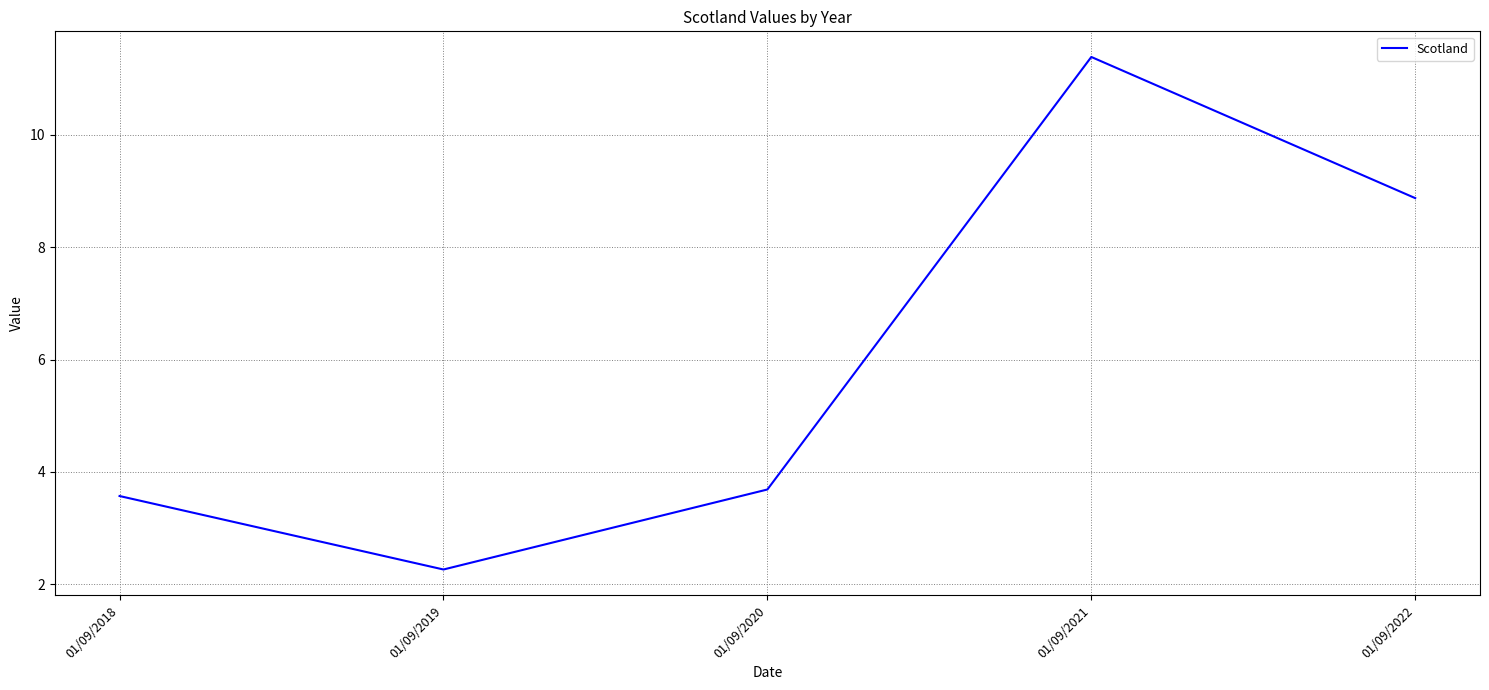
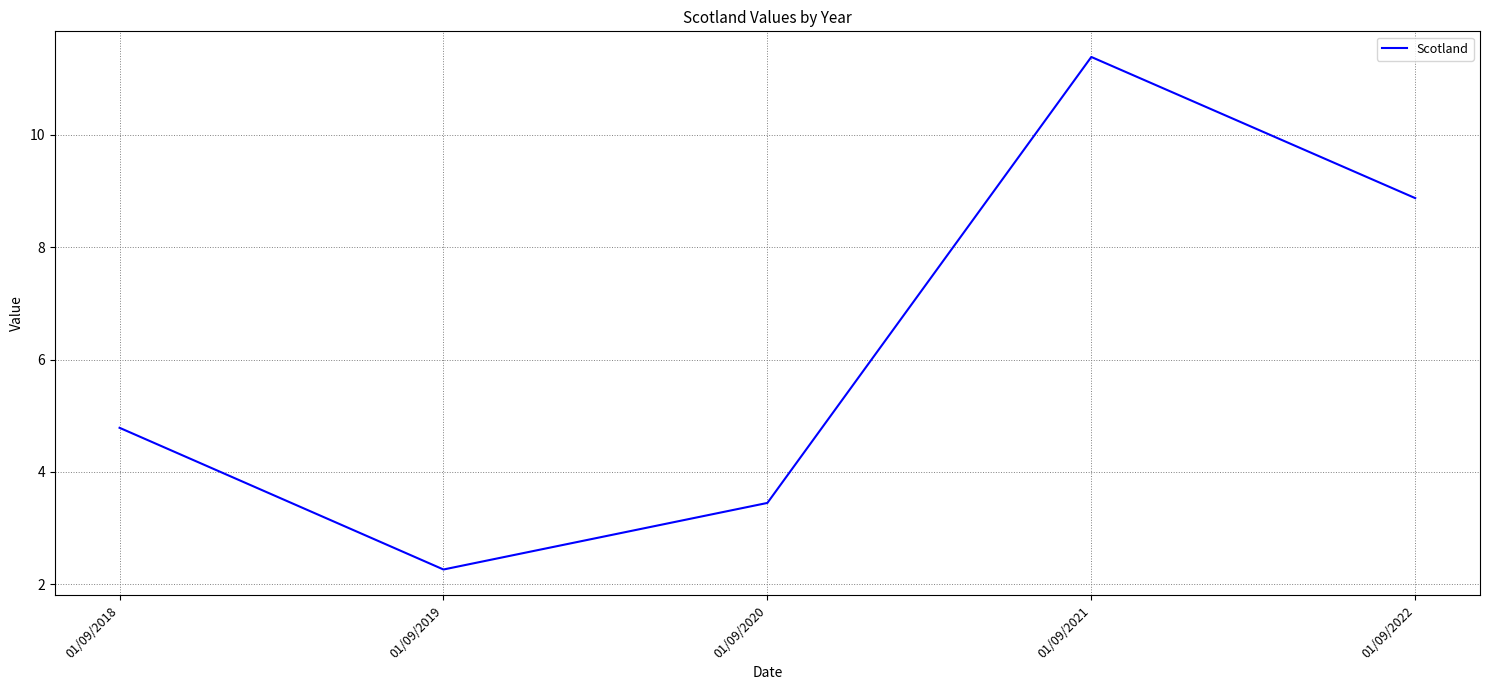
01/09/2018: 3.6 -> 4.8
01/09/2020: 3.7 -> 3.4
